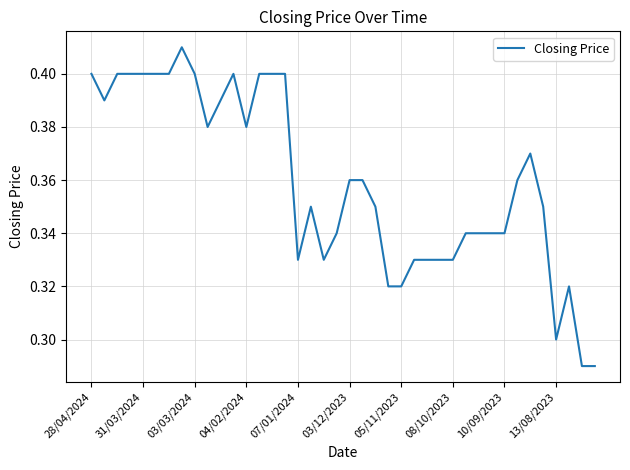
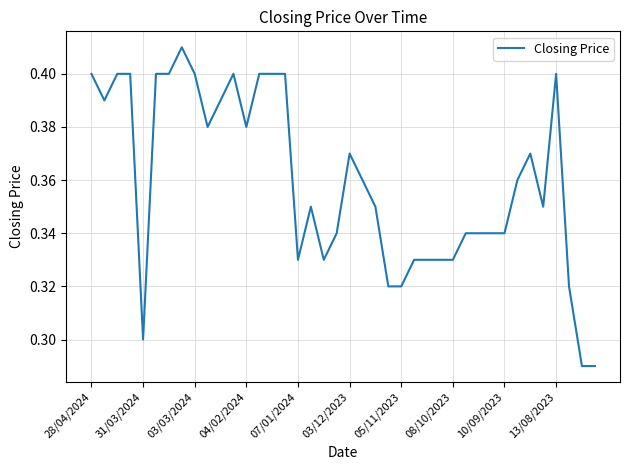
31/03/2024: 0.4 -> 0.3
03/12/2023: 0.36 -> 0.37
13/08/2023: 0.3 -> 0.4
